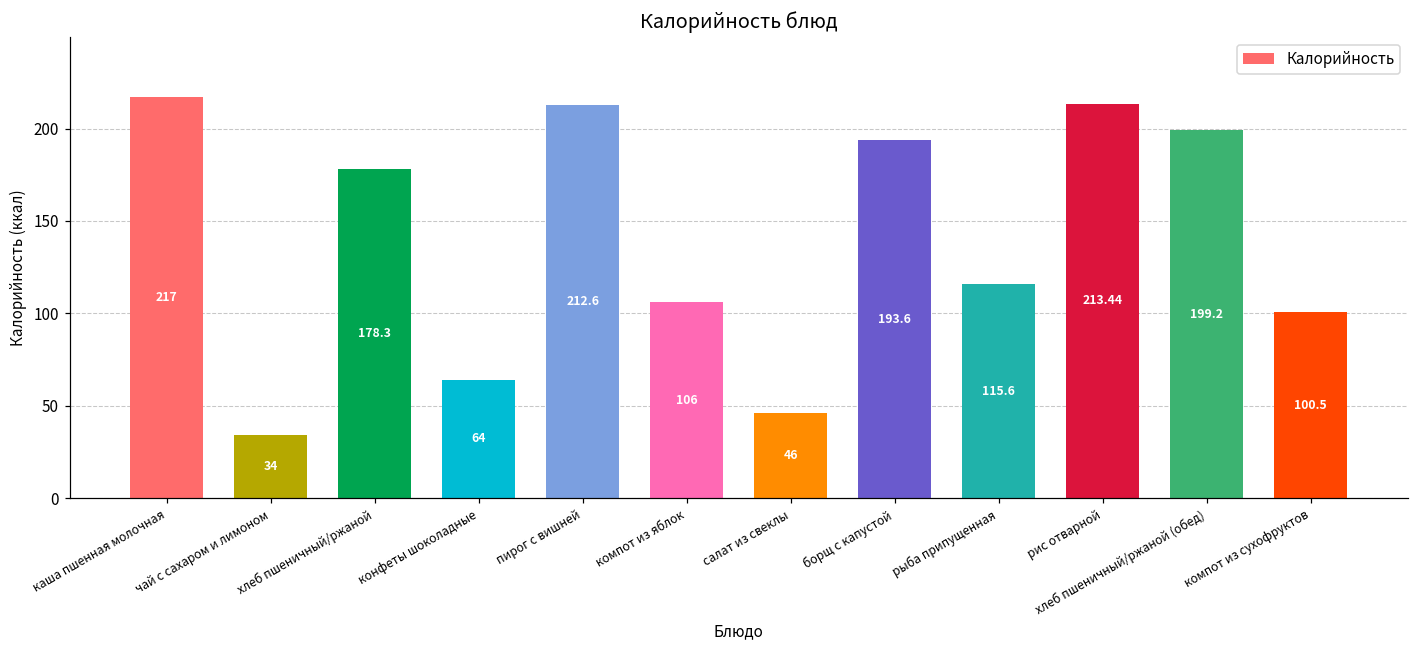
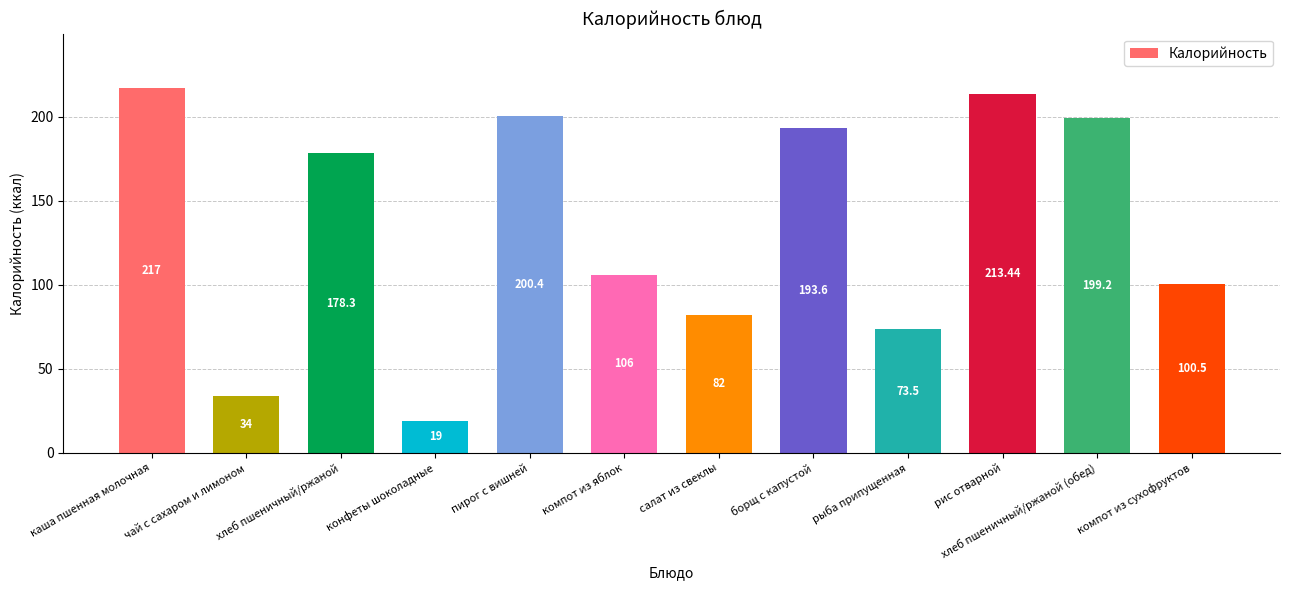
конфеты шоколадные: 64 -> 19
пирог с вишней: 212.6 -> 200.4
салат из свеклы: 46 -> 82
рыба припущенная: 115.6 -> 73.5
